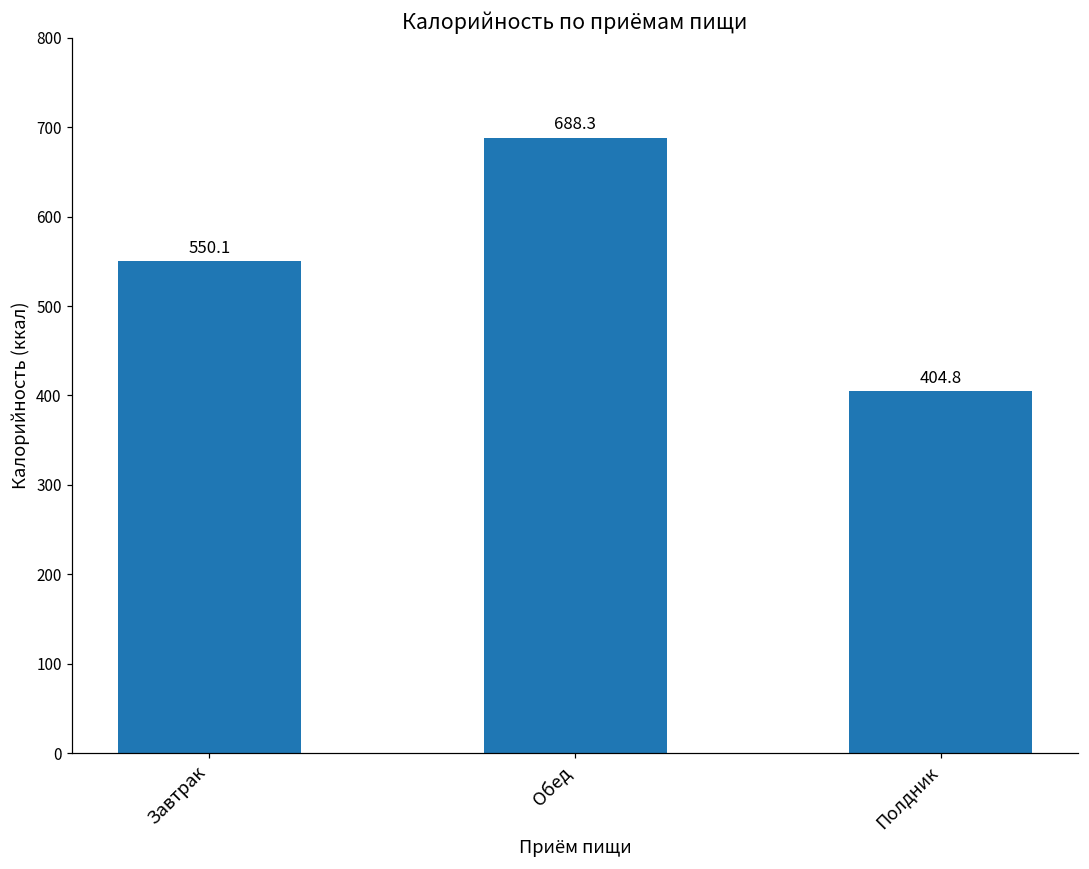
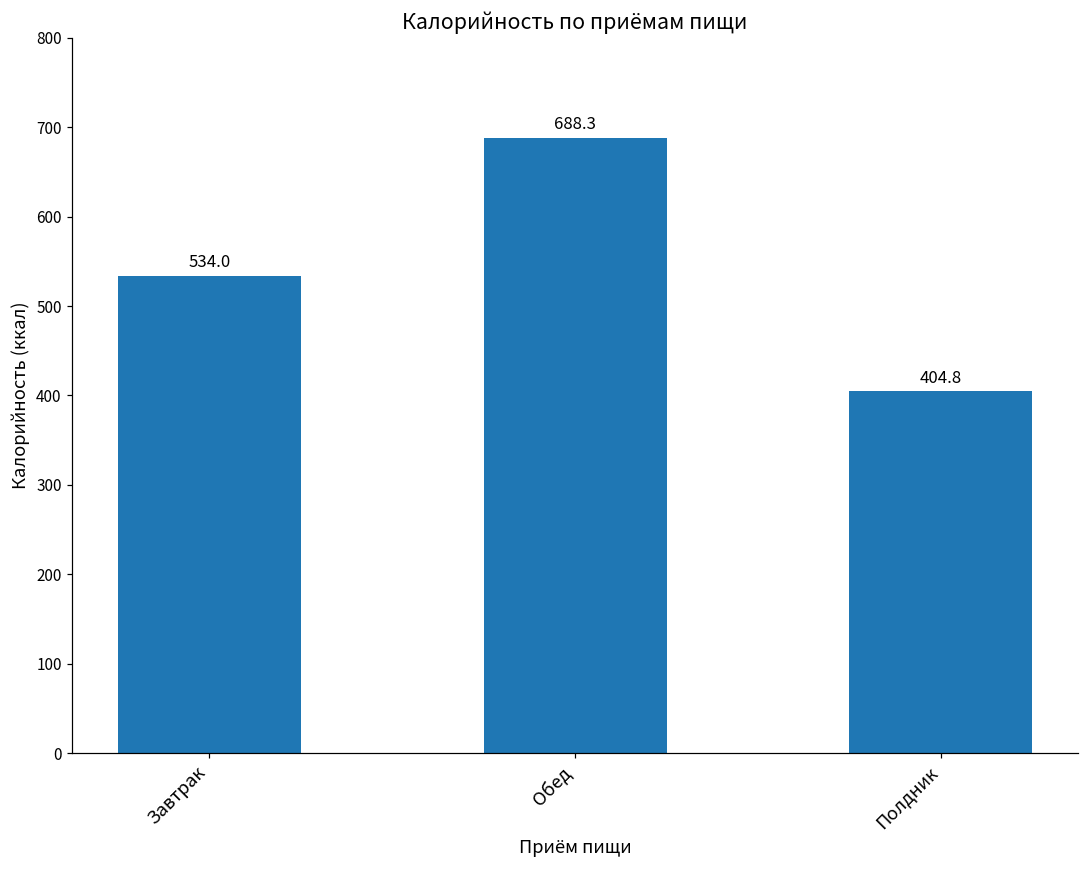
Завтрак: 550.1 -> 534.0
